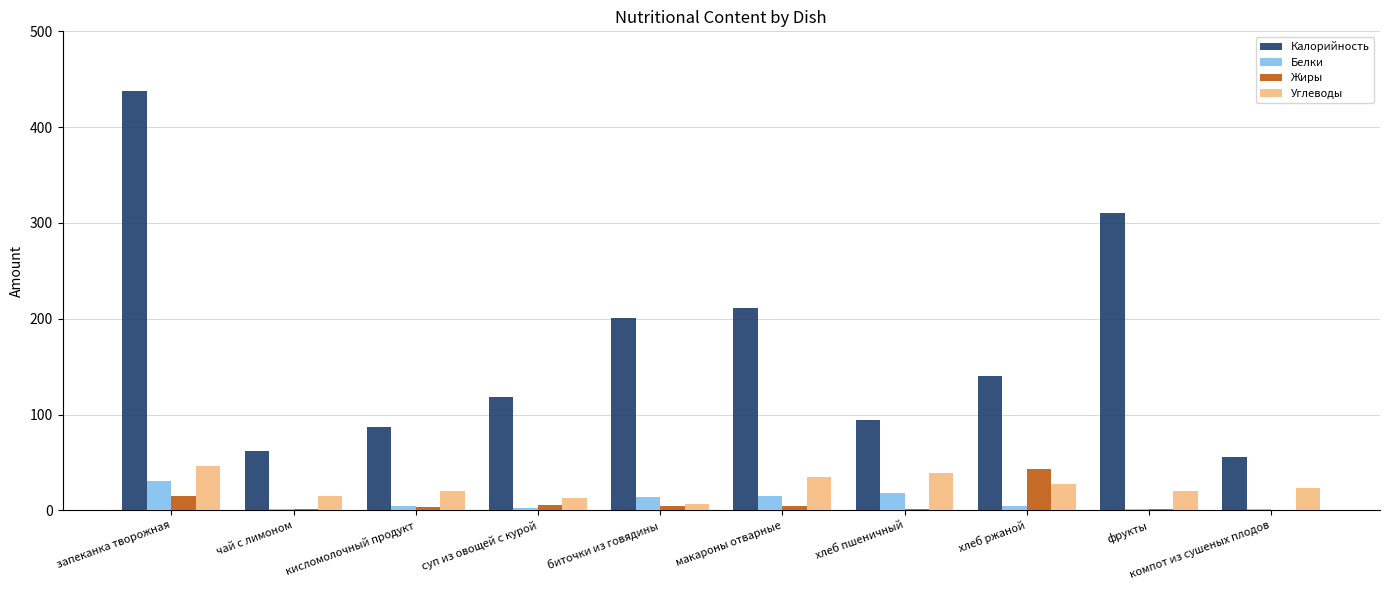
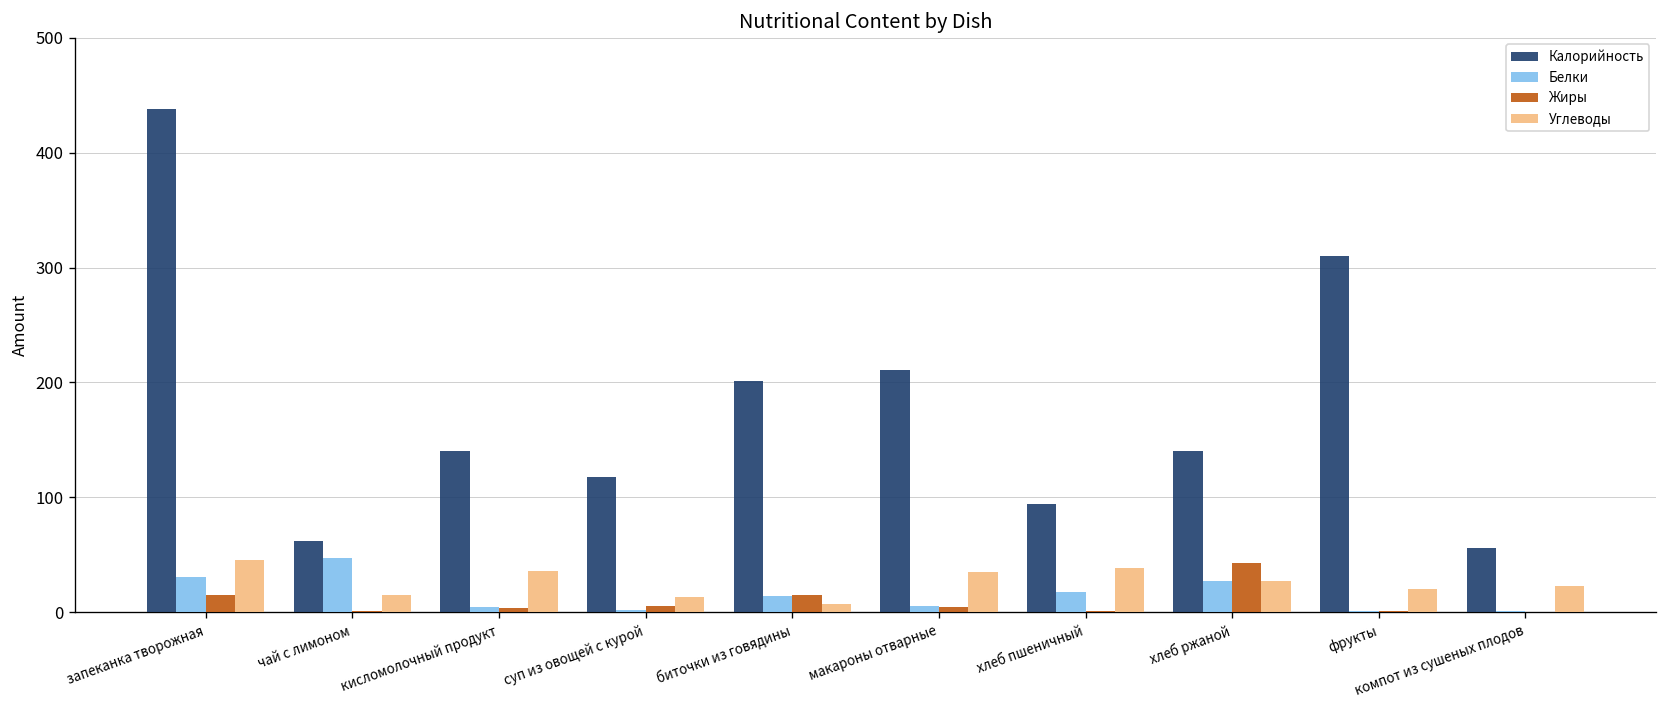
Белки, чай с лимоном: 0 -> 50
Калорийность, кисломолочный продукт: 90 -> 140
Углеводы, кисломолочный продукт: 20 -> 40
Жиры, биточки из говядины: 10 -> 20
Белки, макароны отварные: 20 -> 10
Белки, хлеб ржаной: 10 -> 30
